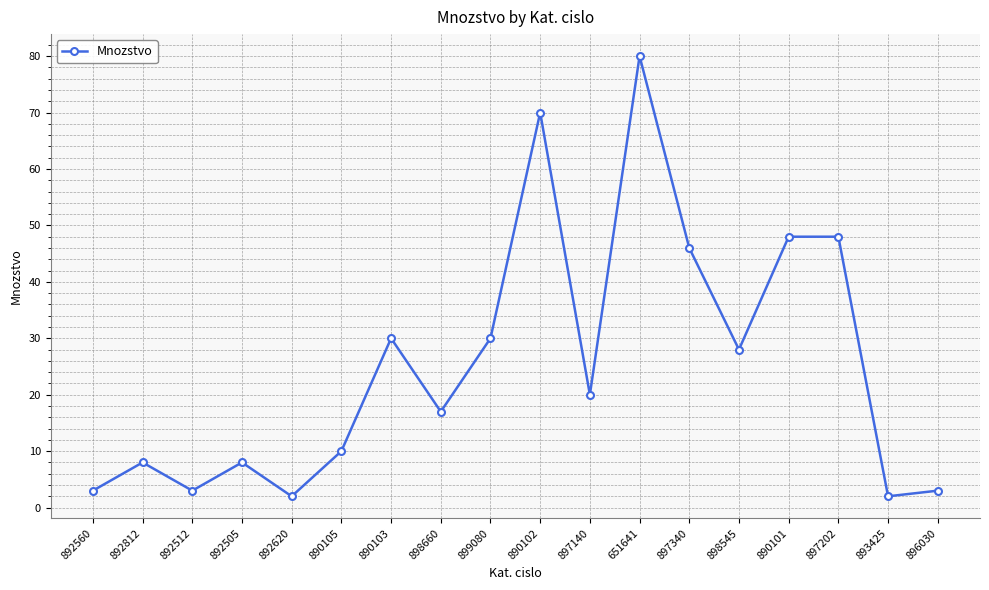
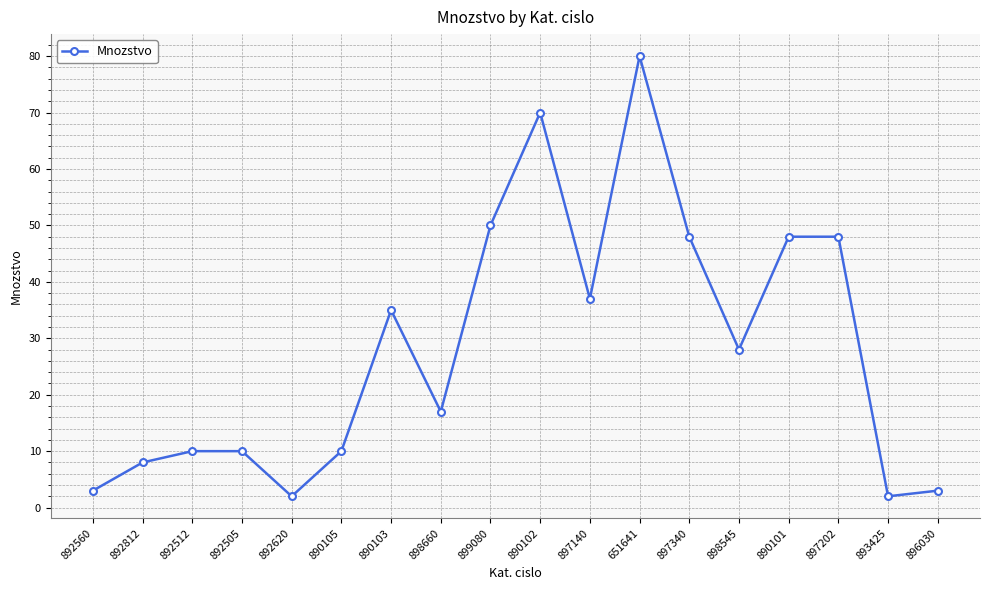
892512: 3 -> 10
892505: 8 -> 10
890103: 30 -> 35
899080: 30 -> 50
897140: 20 -> 37
897340: 46 -> 48
